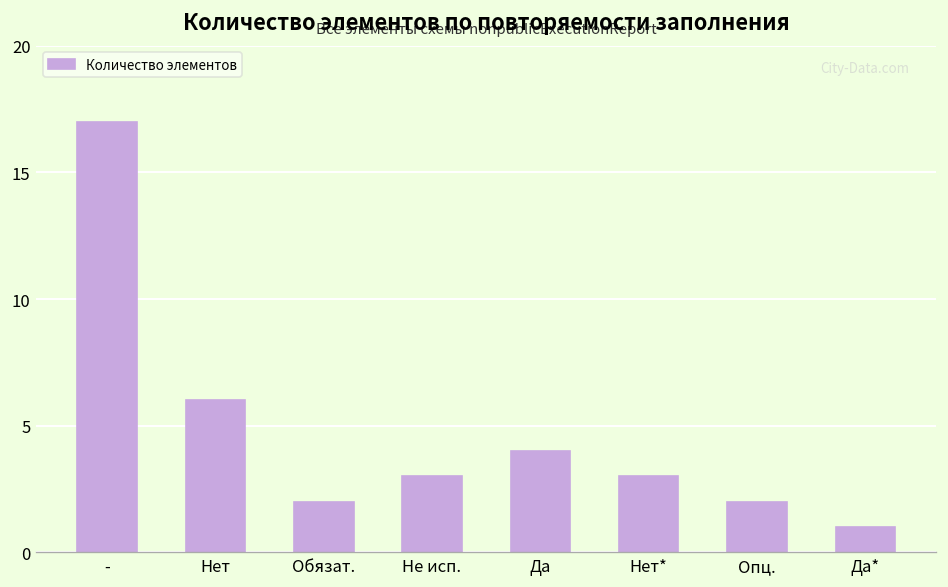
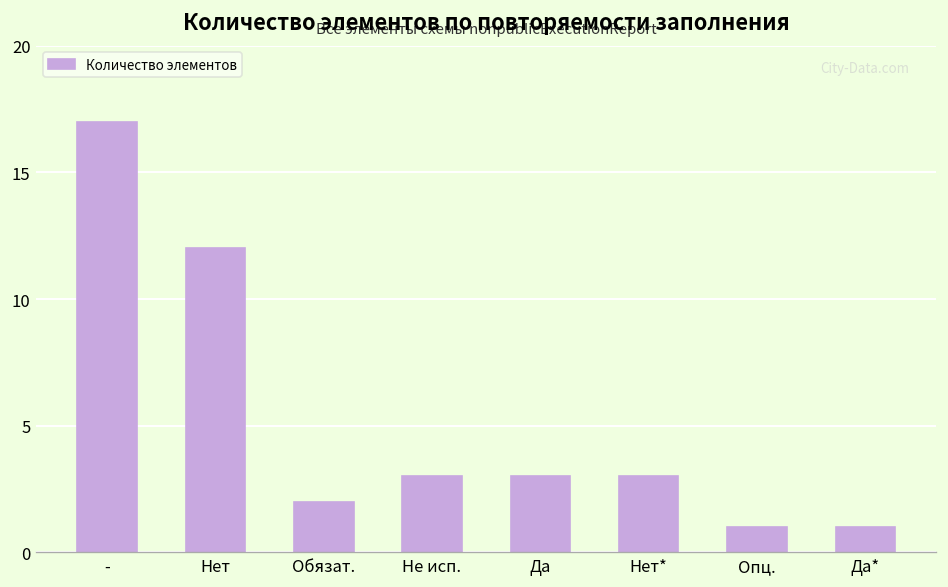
Нет: 6 -> 12
Да: 4 -> 3
Опц.: 2 -> 1
